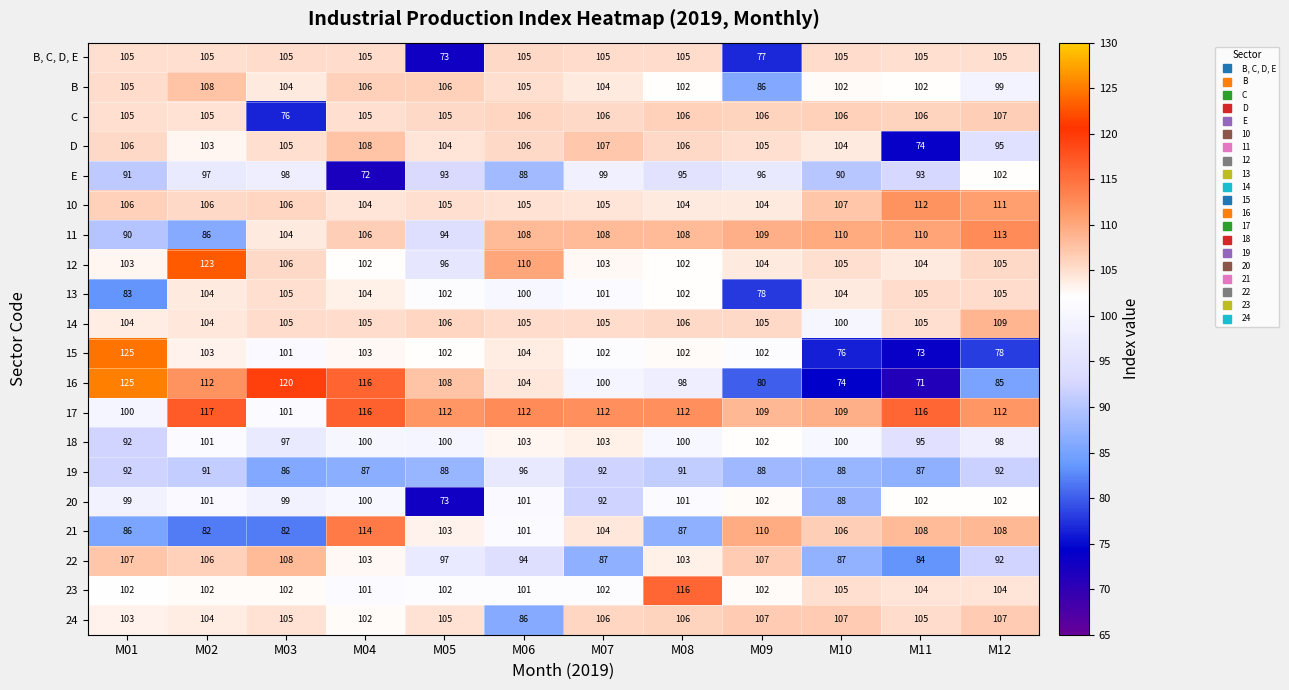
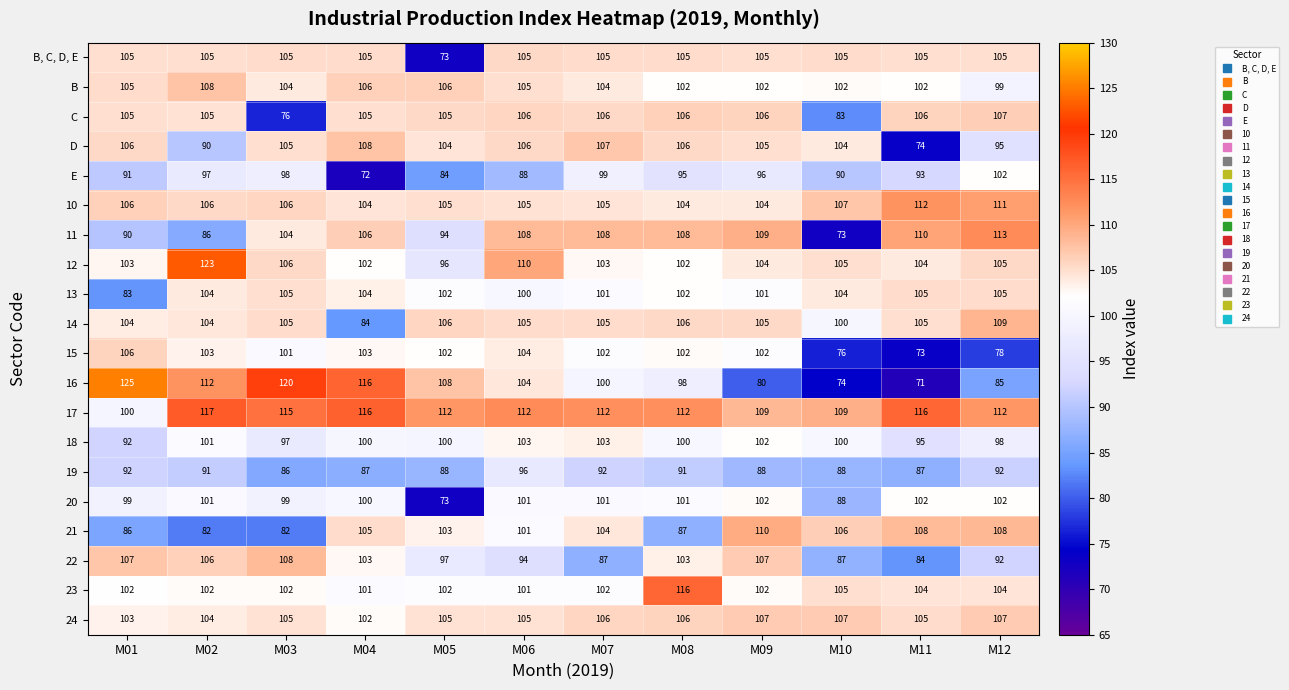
B, C, D, E, M09: 77 -> 105
B, M09: 86 -> 102
C, M10: 106 -> 83
D, M02: 103 -> 90
E, M05: 93 -> 84
11, M10: 110 -> 73
13, M09: 78 -> 101
14, M04: 105 -> 84
15, M01: 125 -> 106
17, M03: 101 -> 115
20, M07: 92 -> 101
21, M04: 114 -> 105
24, M06: 86 -> 105
